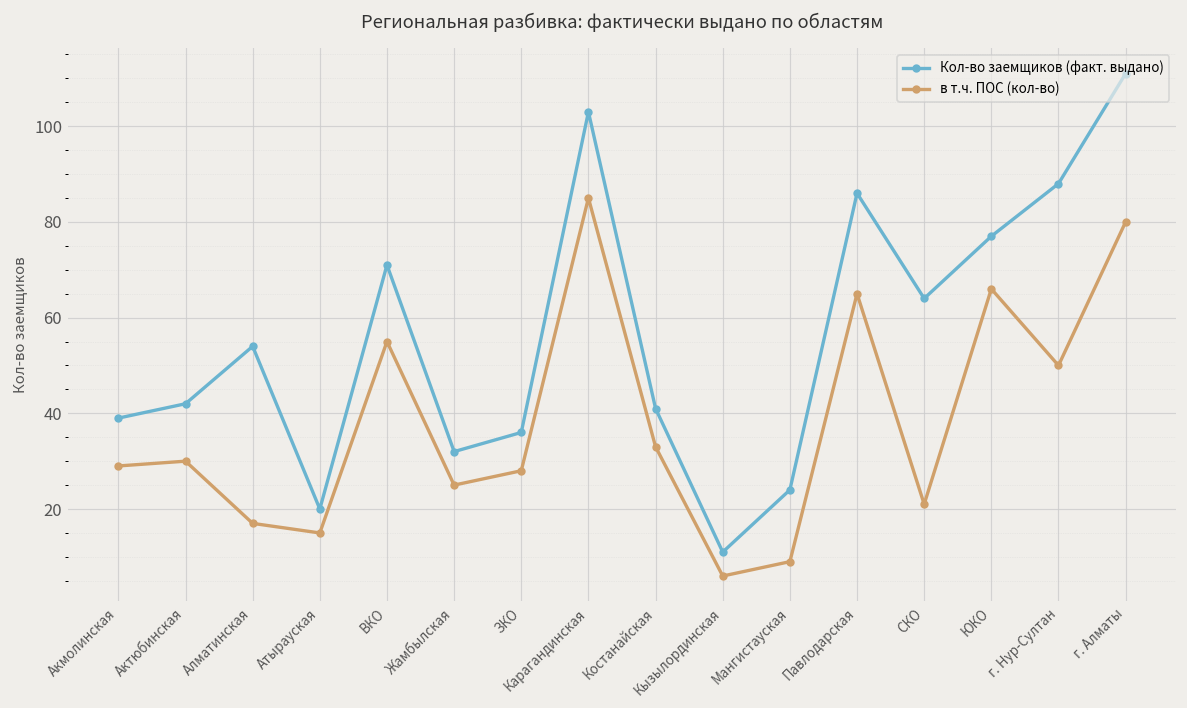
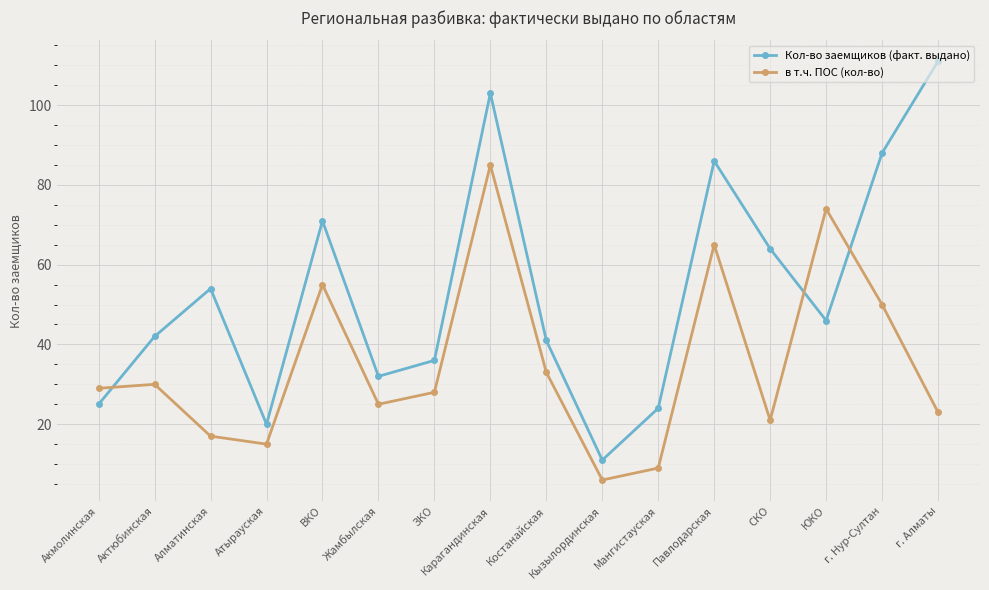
Кол-во заемщиков (факт. выдано), Акмолинская: 39 -> 25
Кол-во заемщиков (факт. выдано), ЮКО: 77 -> 46
в т.ч. ПОС (кол-во), ЮКО: 66 -> 74
в т.ч. ПОС (кол-во), г. Алматы: 80 -> 23
